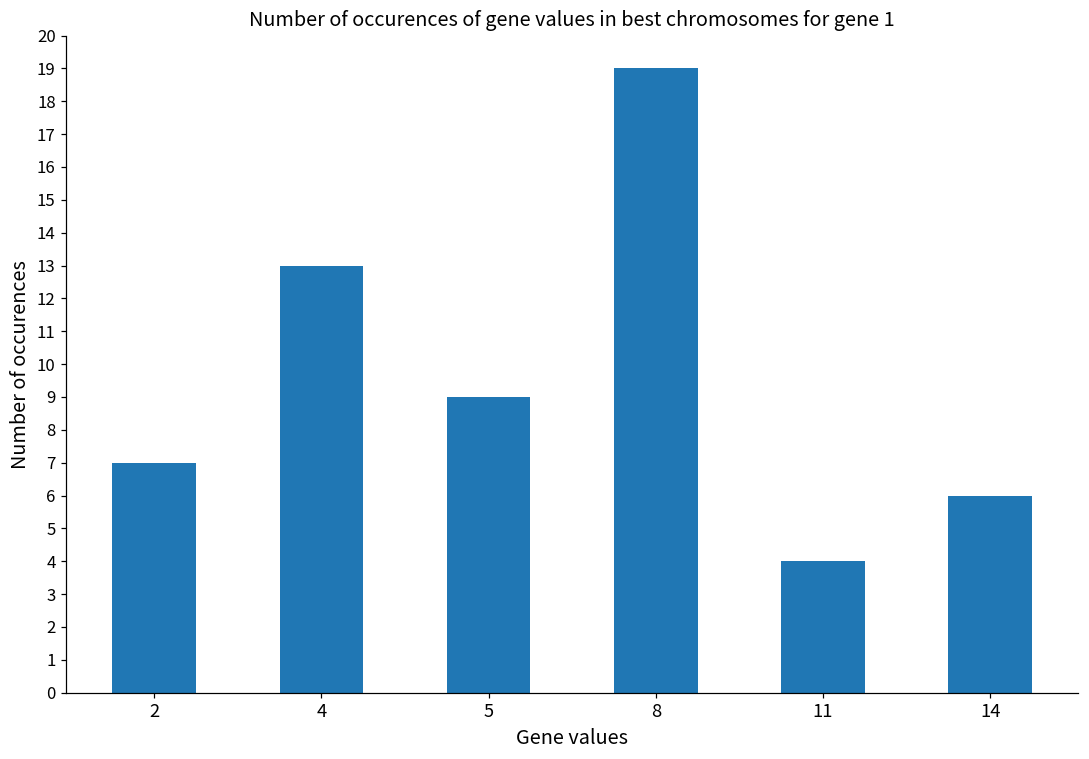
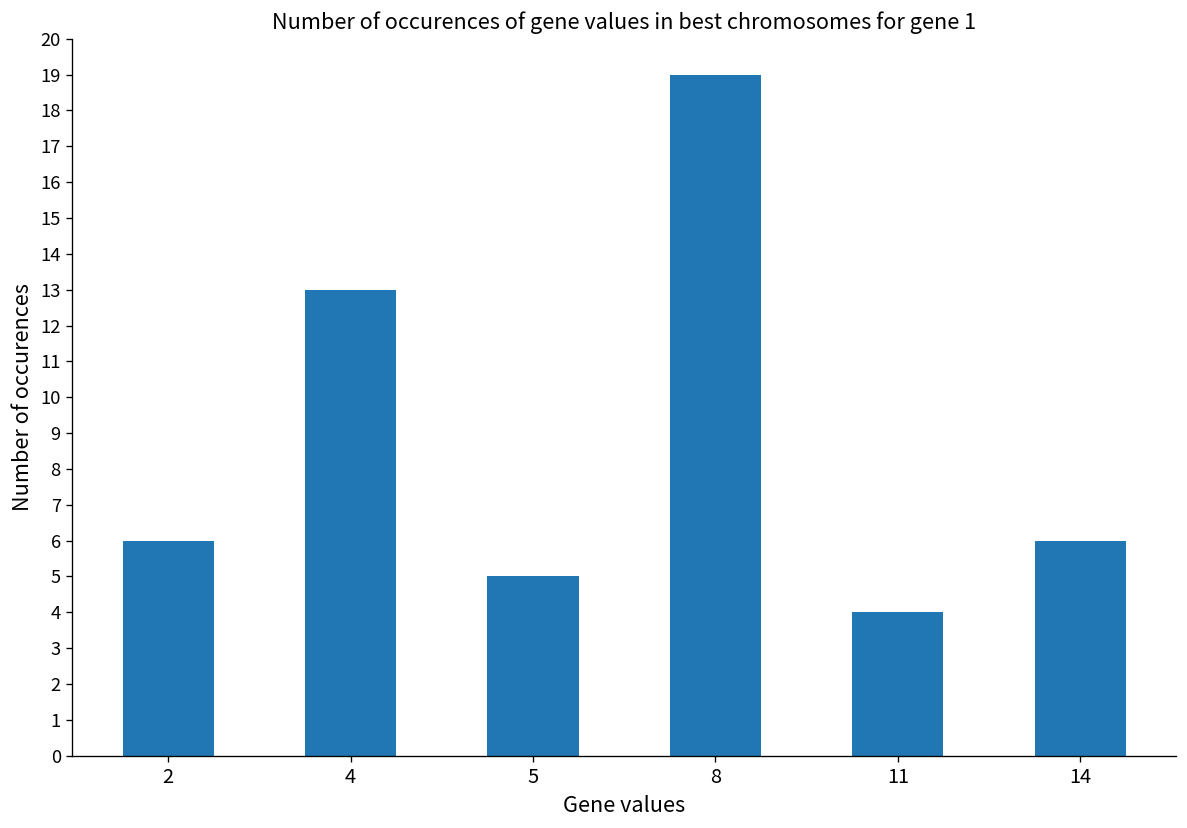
2: 7 -> 6
5: 9 -> 5
